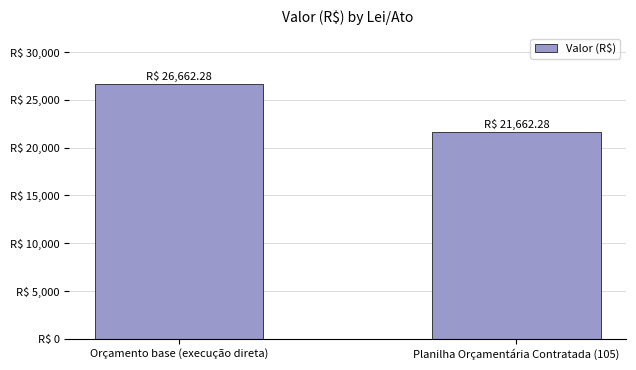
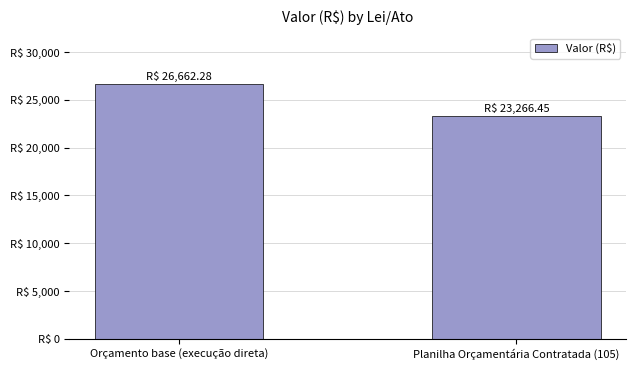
Planilha Orçamentária Contratada (105): 21,662.28 -> 23,266.45
